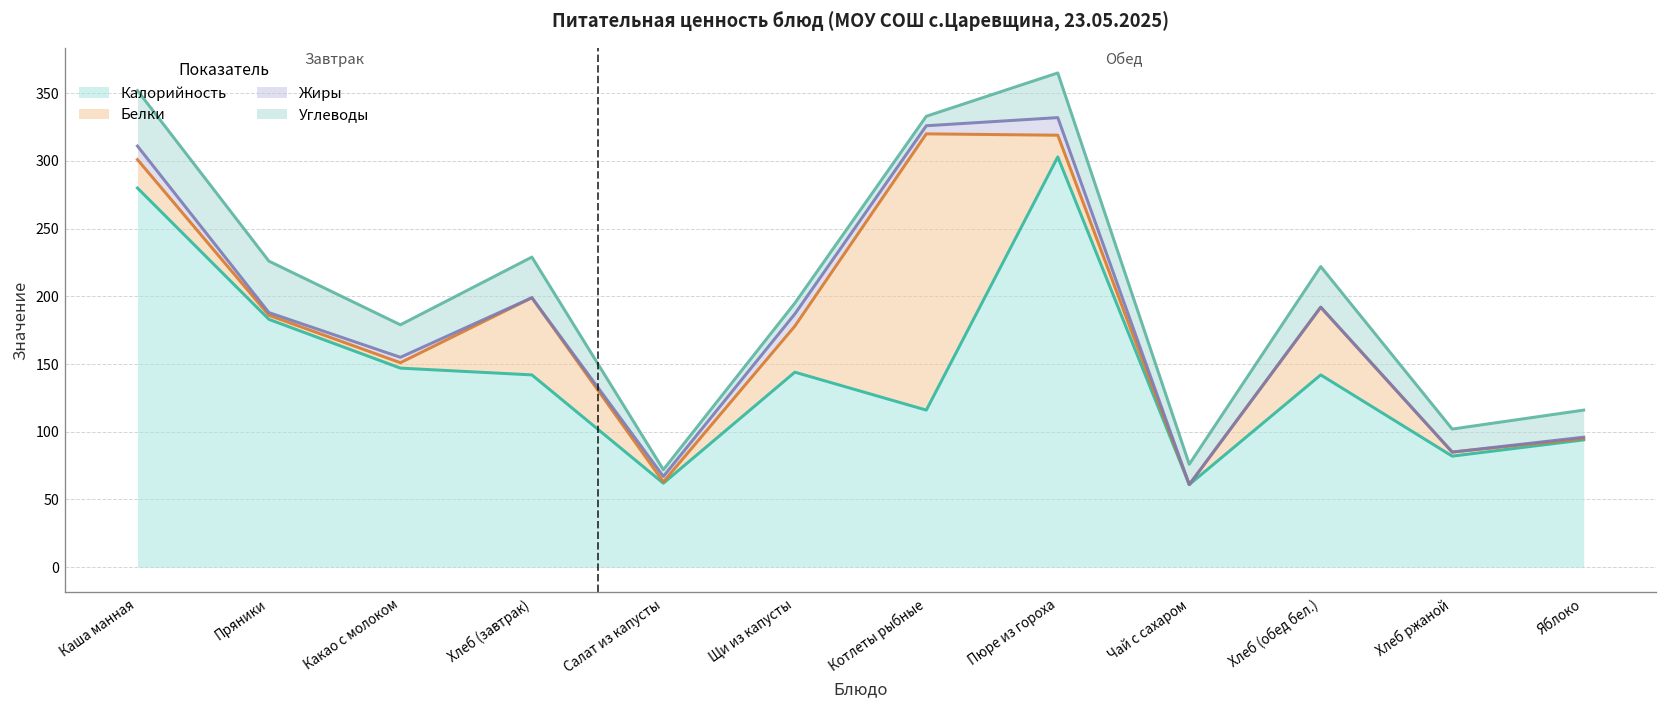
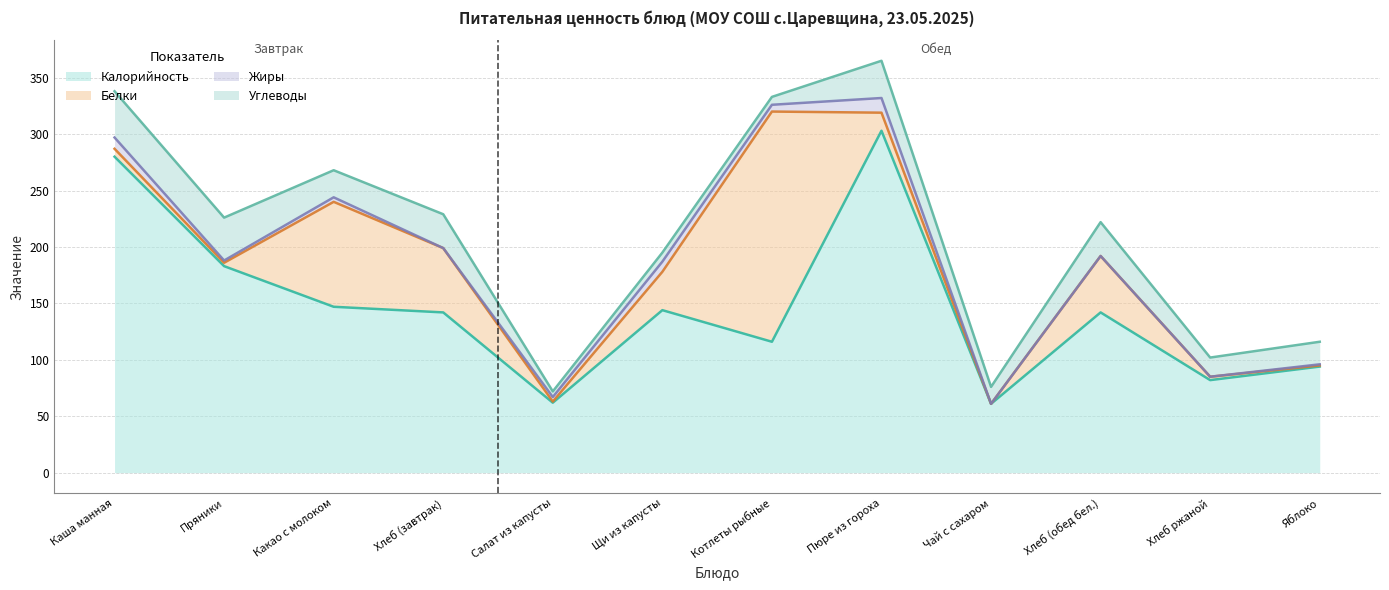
Белки, Каша манная: 21 -> 7
Белки, Какао с молоком: 4 -> 93
